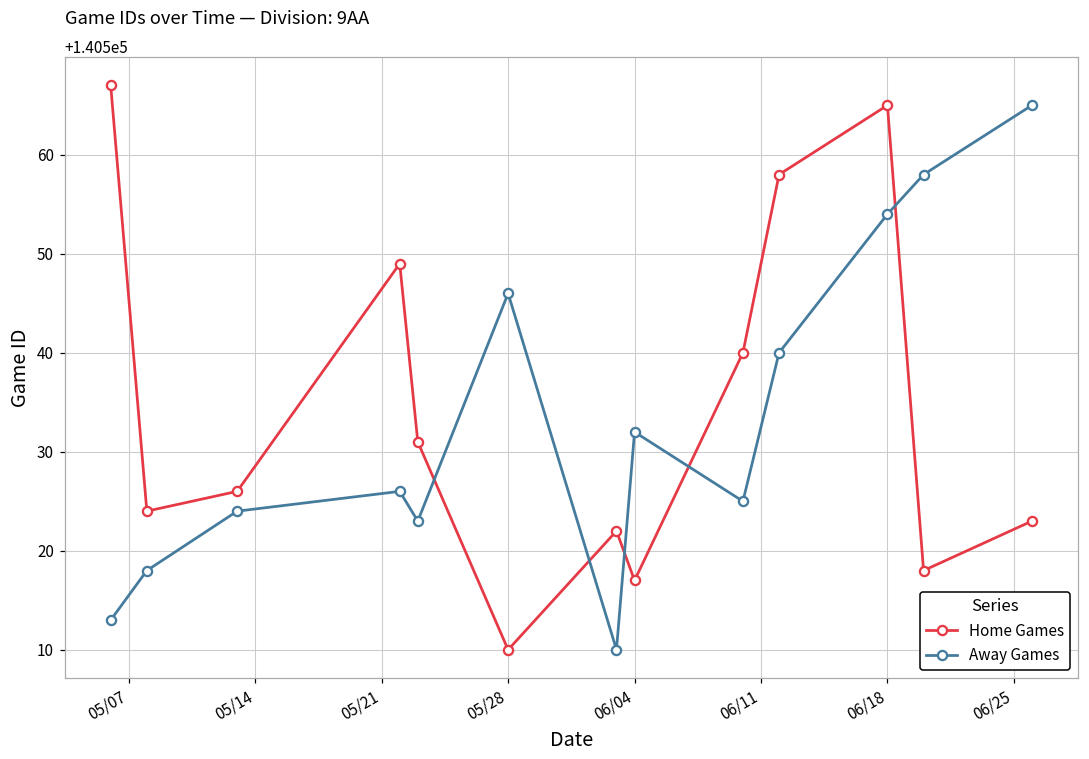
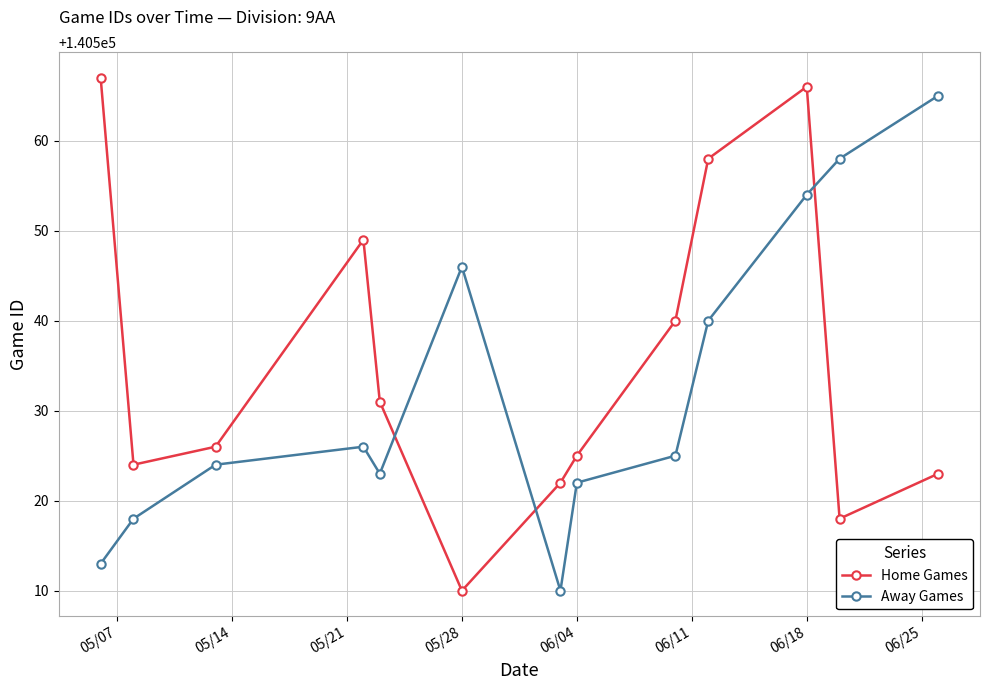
Home Games, 06/04: 140517 -> 140525
Away Games, 06/04: 140532 -> 140522
Home Games, 06/18: 140565 -> 140566
